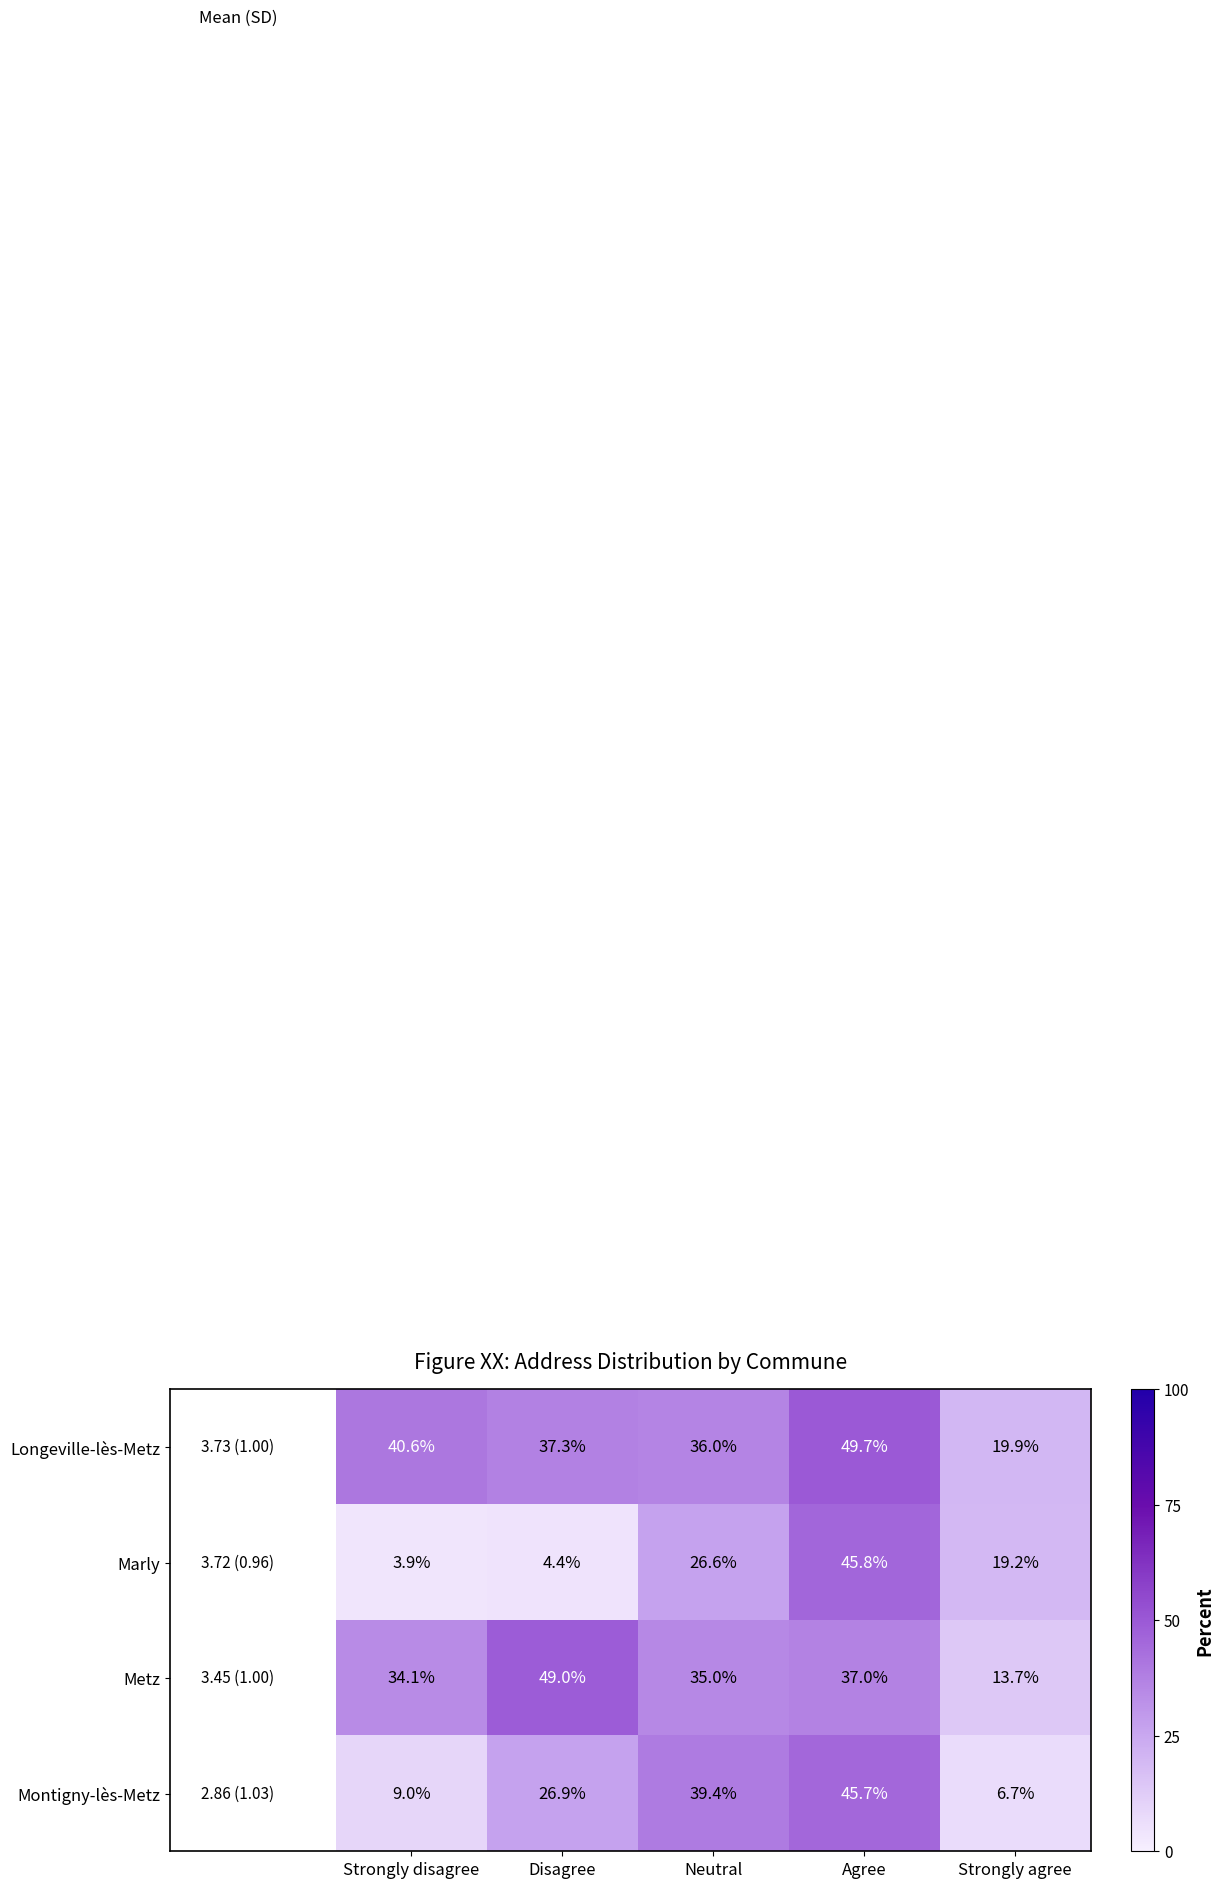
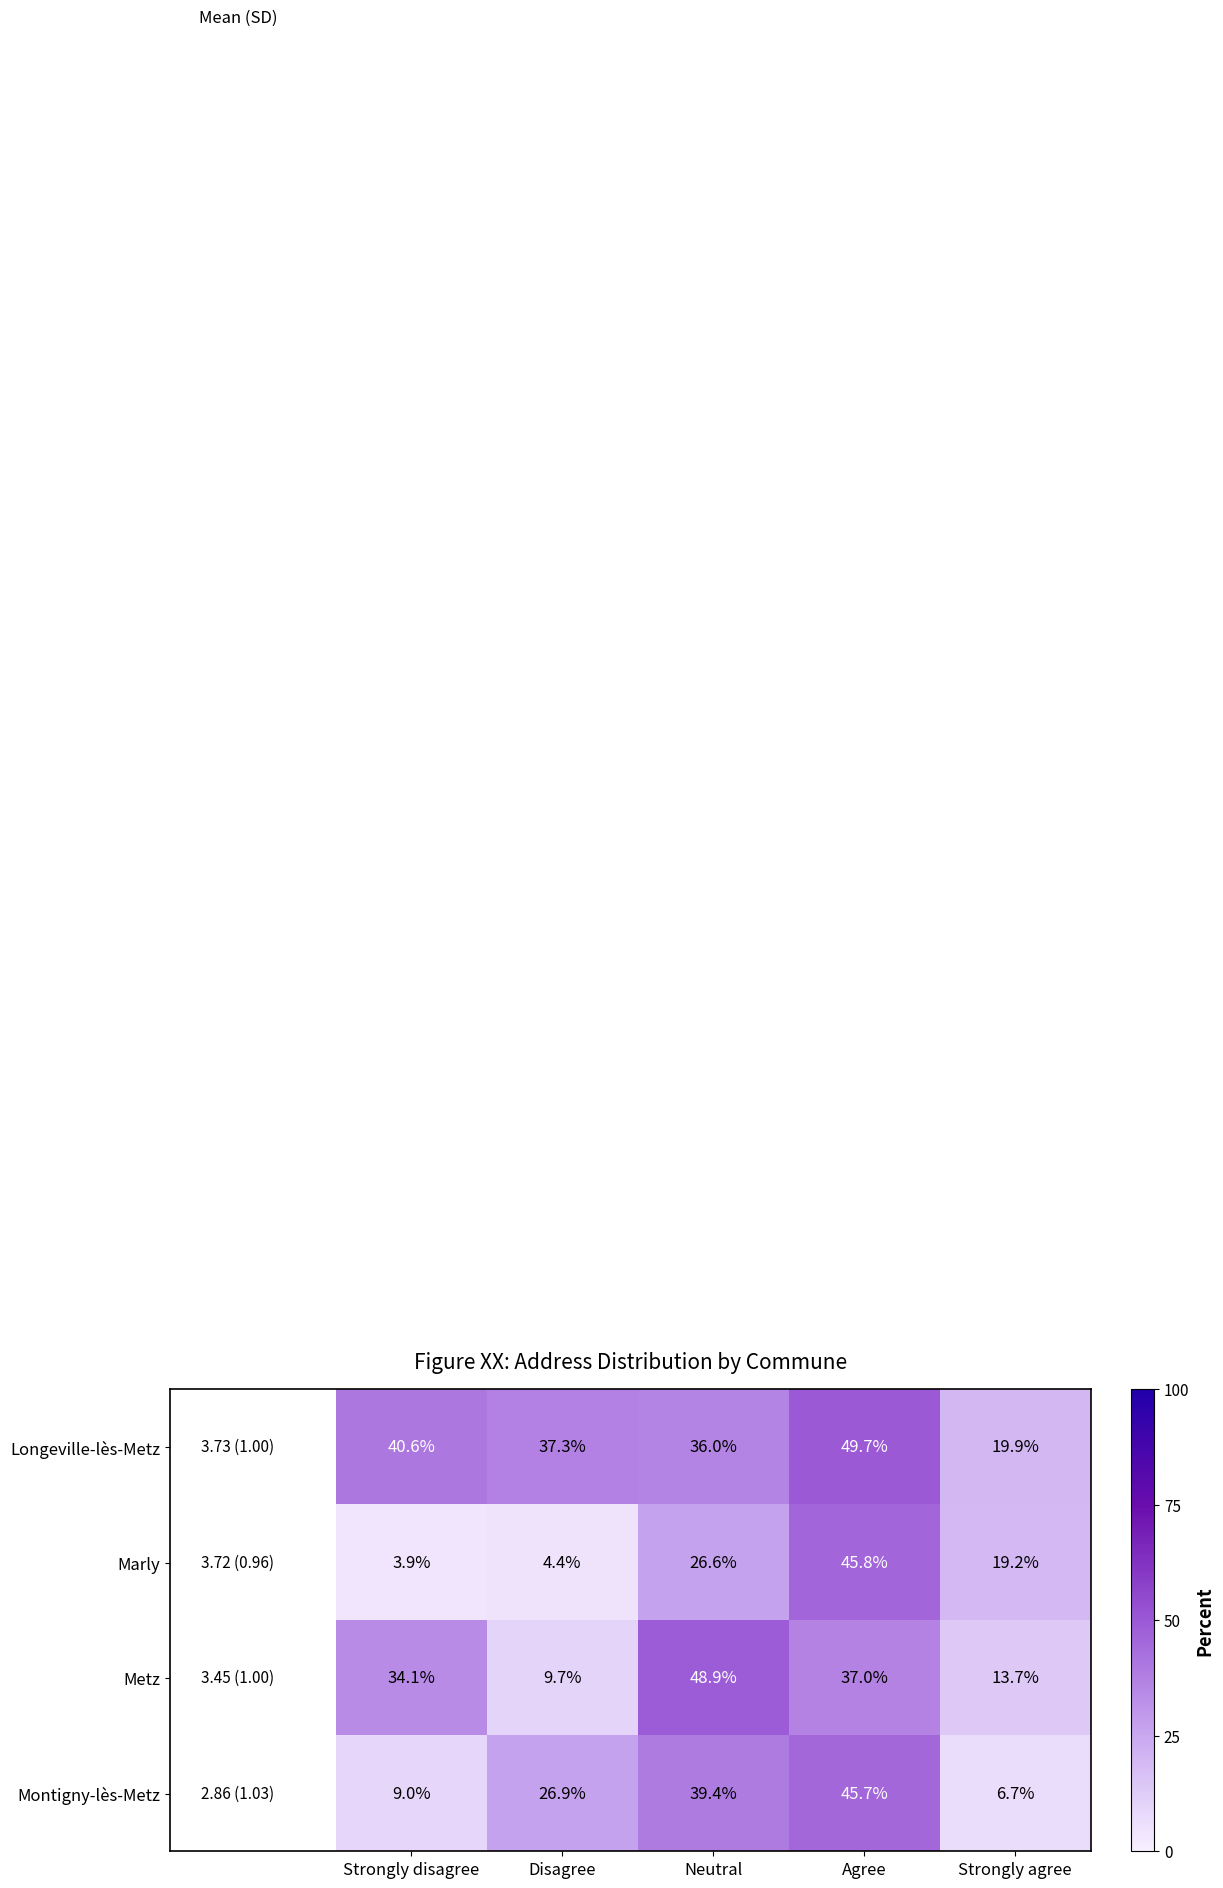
Metz, Disagree: 49.0% -> 9.7%
Metz, Neutral: 35.0% -> 48.9%
